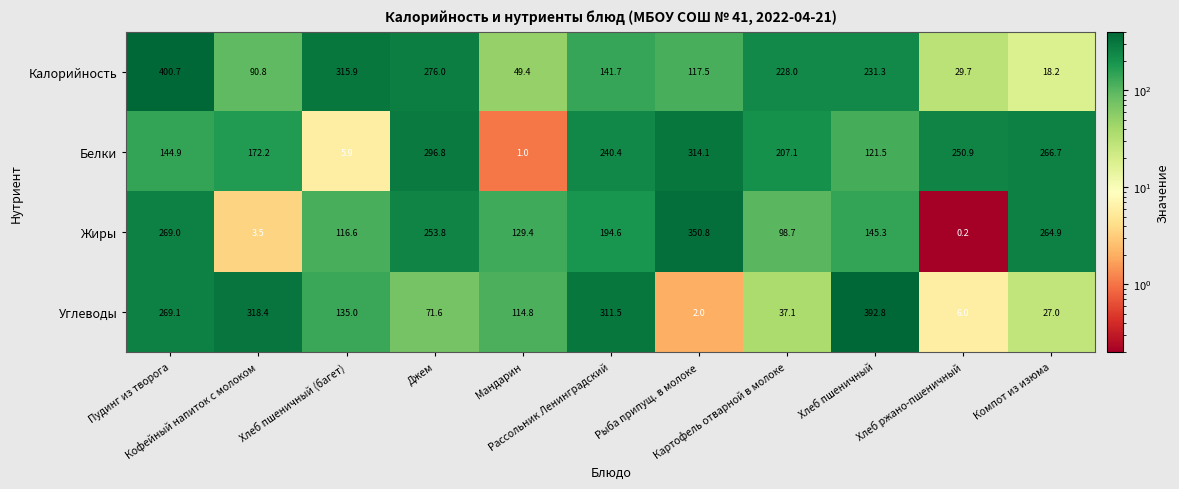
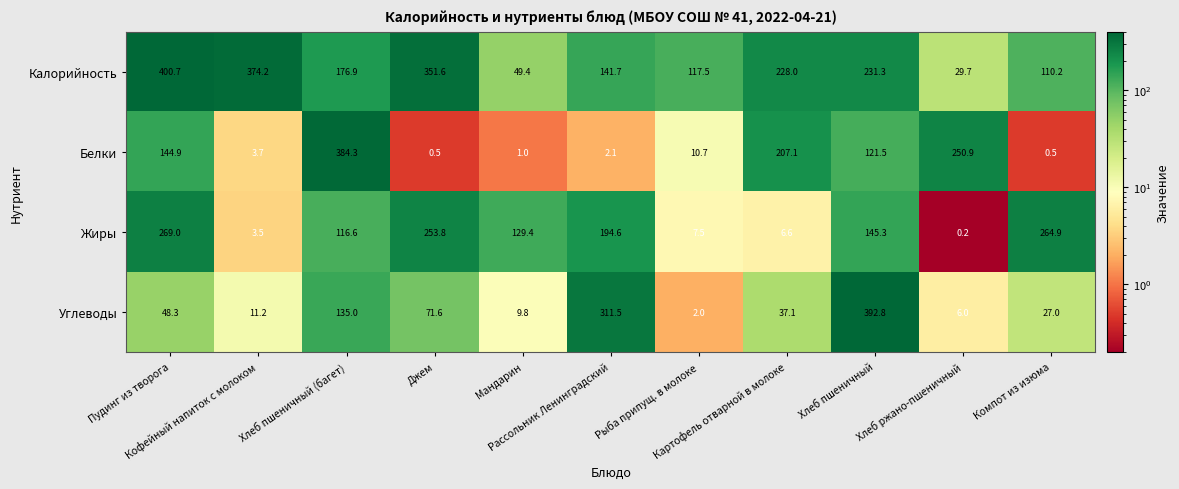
Калорийность, Кофейный напиток с молоком: 90.8 -> 374.2
Калорийность, Хлеб пшеничный (багет): 315.9 -> 176.9
Калорийность, Джем: 276.0 -> 351.6
Калорийность, Компот из изюма: 18.2 -> 110.2
Белки, Кофейный напиток с молоком: 172.2 -> 3.7
Белки, Хлеб пшеничный (багет): 5.9 -> 384.3
Белки, Джем: 296.8 -> 0.5
Белки, Рассольник Ленинградский: 240.4 -> 2.1
Белки, Рыба припущ. в молоке: 314.1 -> 10.7
Белки, Компот из изюма: 266.7 -> 0.5
Жиры, Рыба припущ. в молоке: 350.8 -> 7.5
Жиры, Картофель отварной в молоке: 98.7 -> 6.6
Углеводы, Пудинг из творога: 269.1 -> 48.3
Углеводы, Кофейный напиток с молоком: 318.4 -> 11.2
Углеводы, Мандарин: 114.8 -> 9.8
